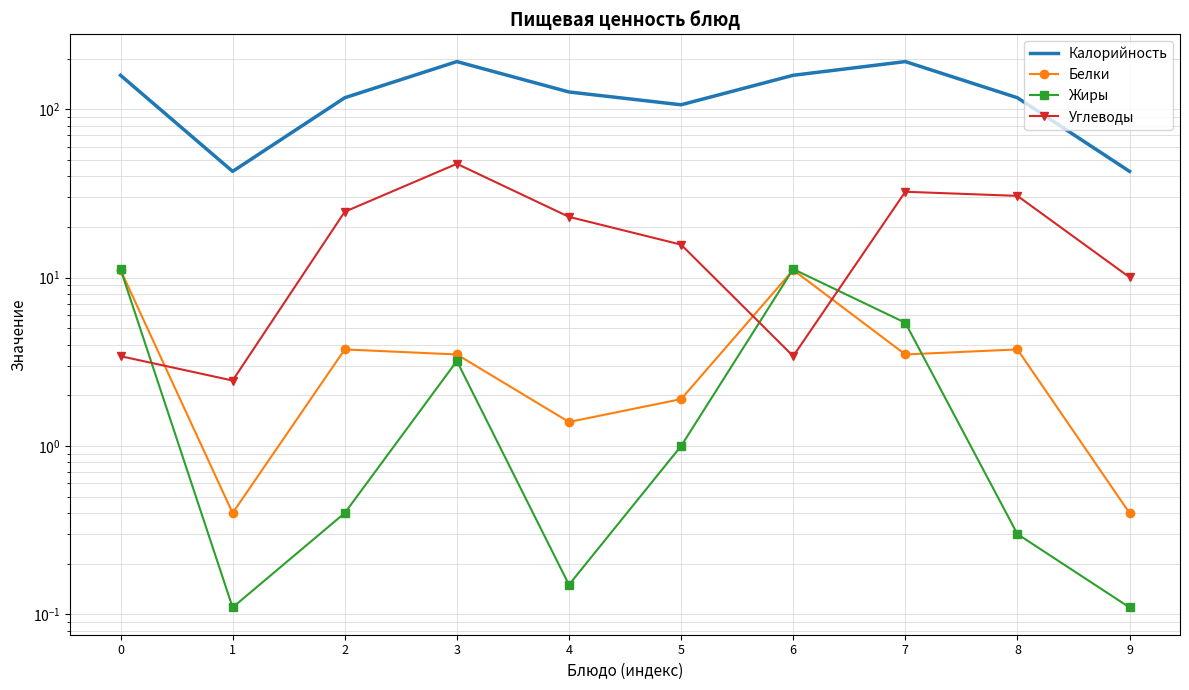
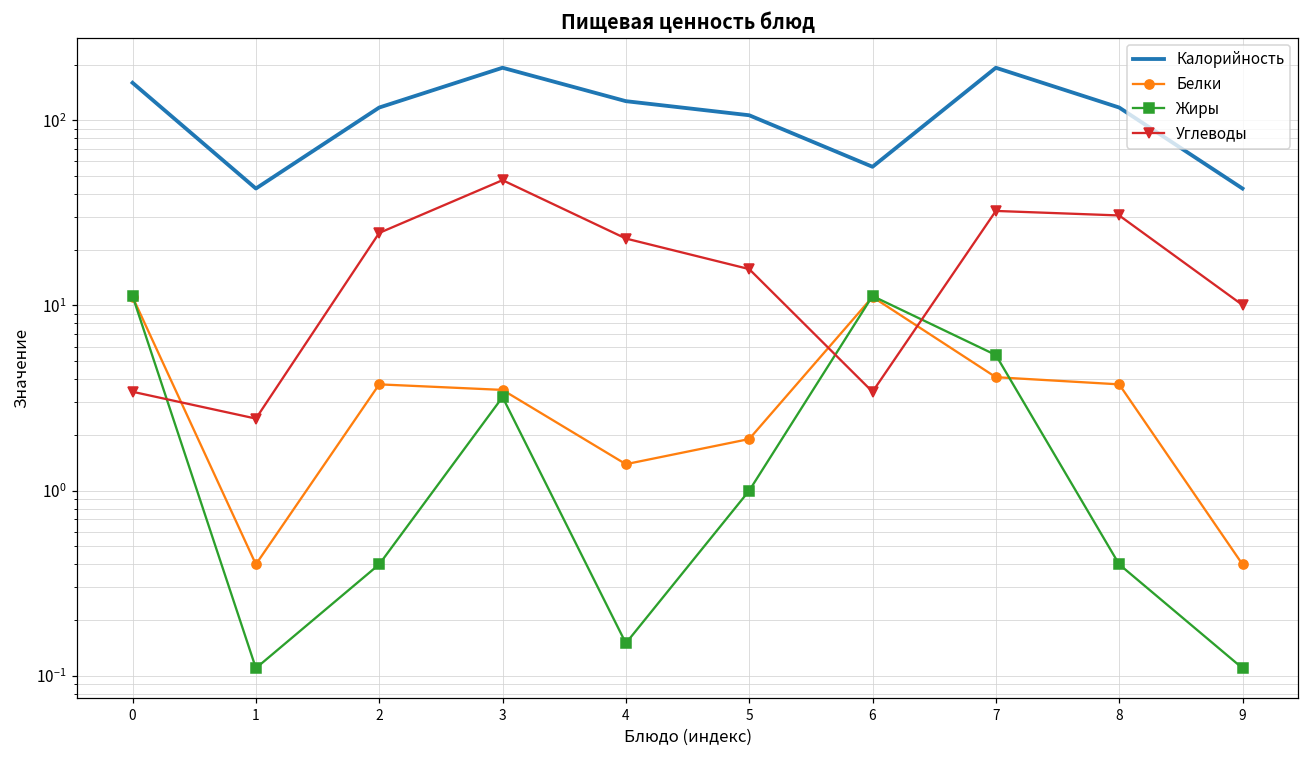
Калорийность, 6: 160 -> 56
Белки, 7: 3.5 -> 4.1
Жиры, 8: 0.3 -> 0.4
